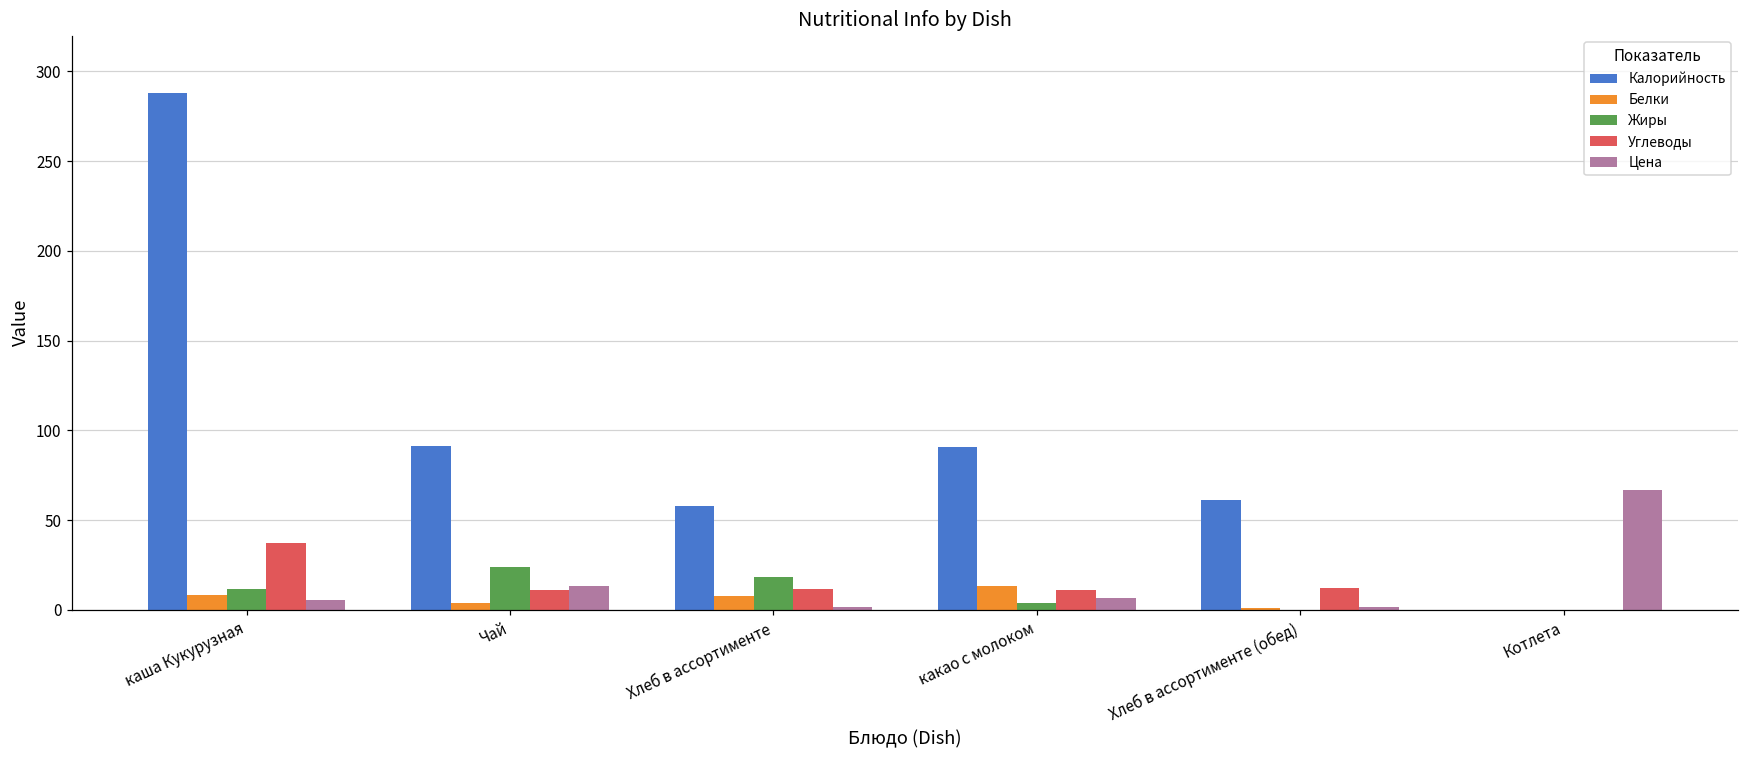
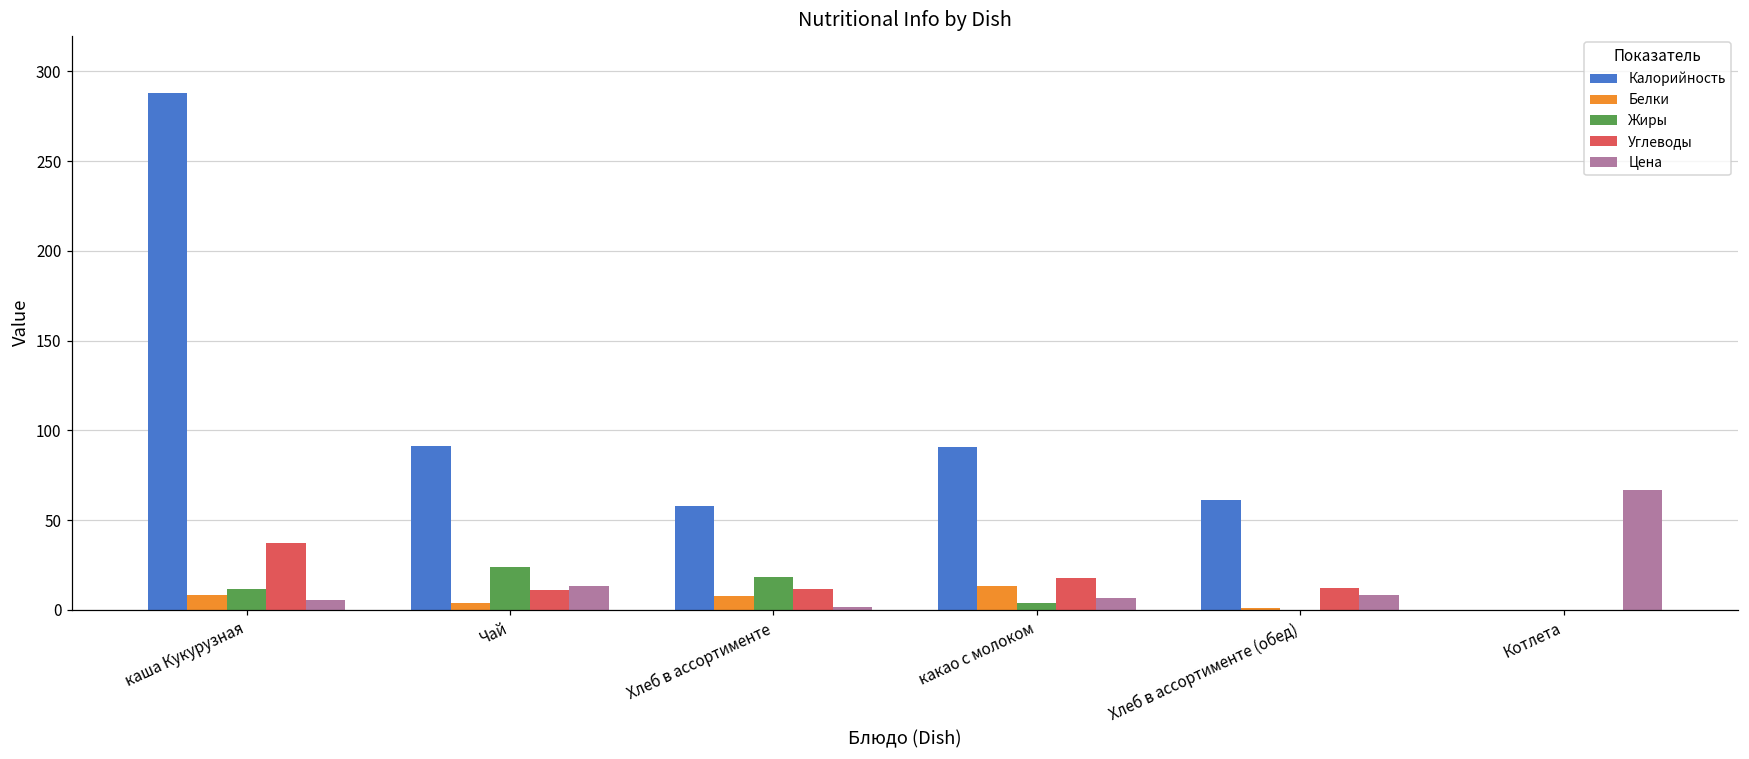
Углеводы, какао с молоком: 11 -> 18
Цена, Хлеб в ассортименте (обед): 1 -> 8
